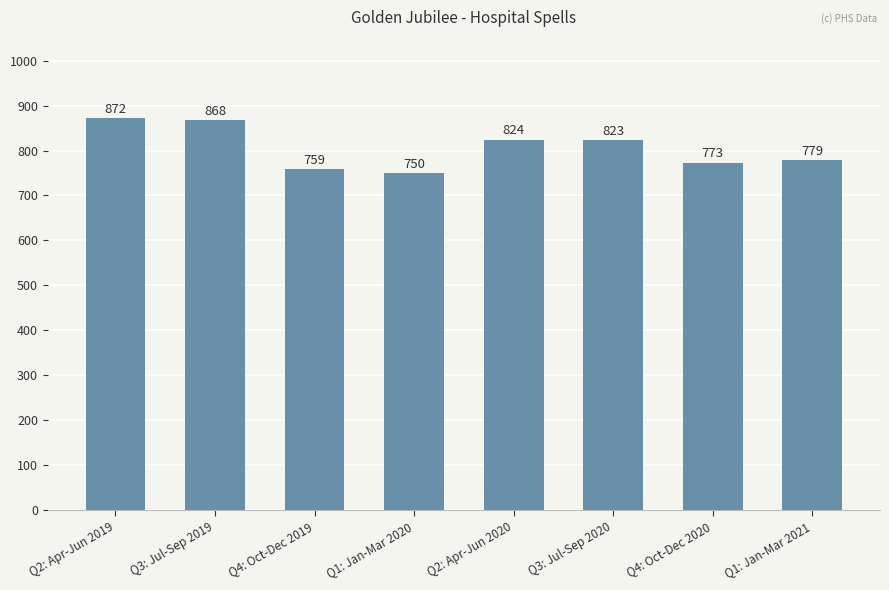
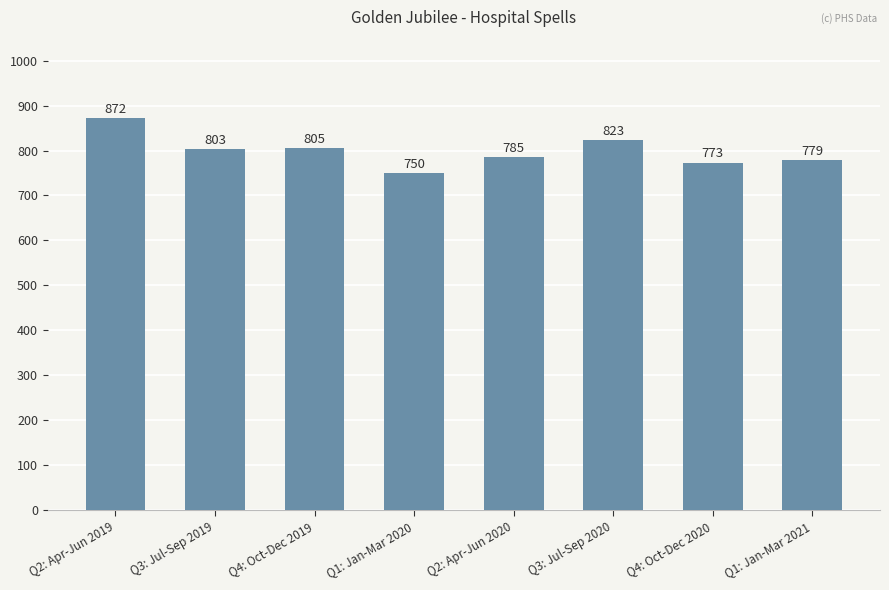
Q3: Jul-Sep 2019: 868 -> 803
Q4: Oct-Dec 2019: 759 -> 805
Q2: Apr-Jun 2020: 824 -> 785
